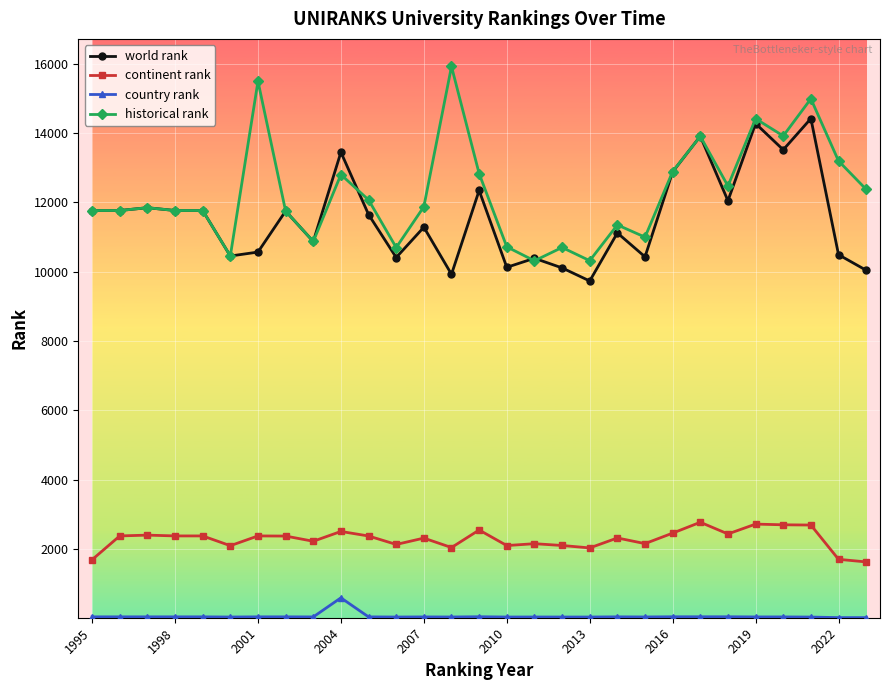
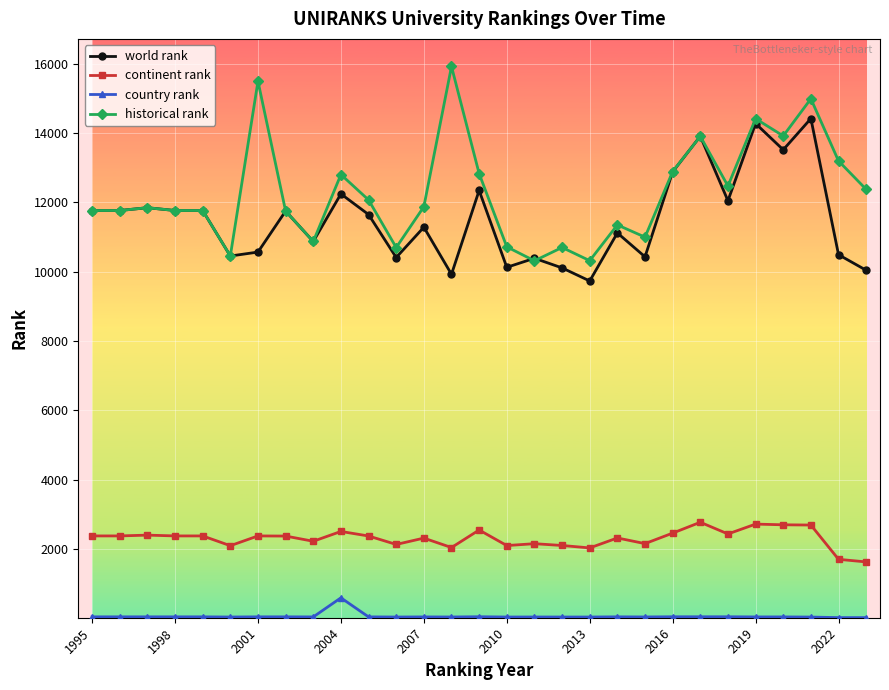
continent rank, 1995: 1700 -> 2400
world rank, 2004: 13500 -> 12200
